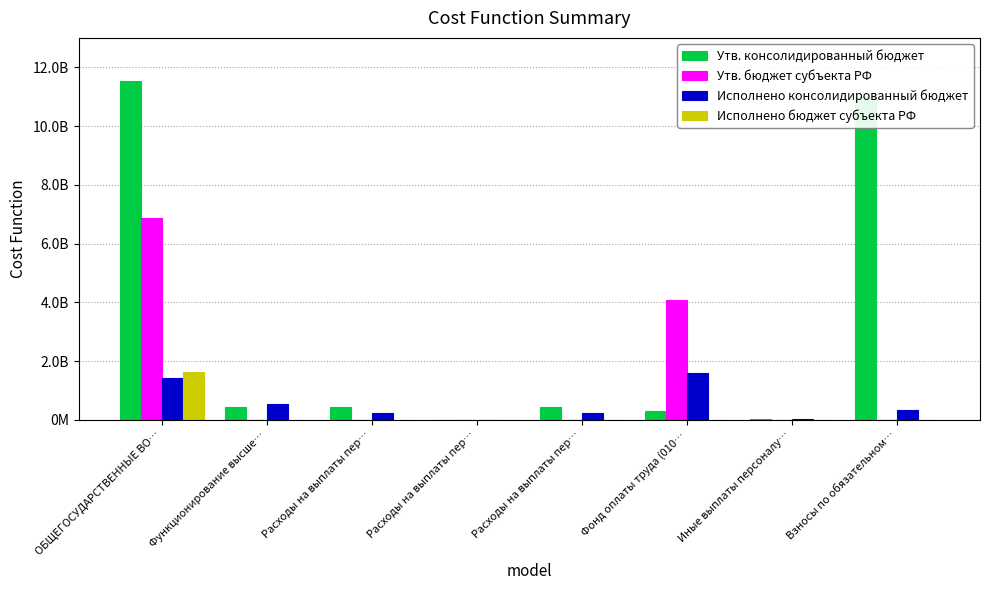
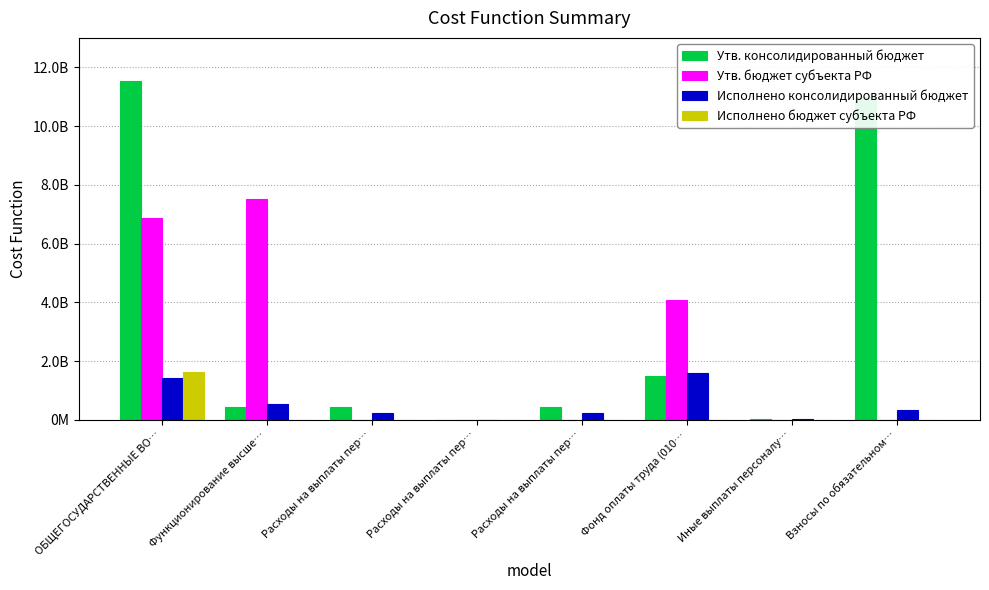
Утв. бюджет субъекта РФ, Функционирование высше…: 0 -> 7500000000
Утв. консолидированный бюджет, Фонд оплаты труда (010…: 300000000 -> 1500000000
